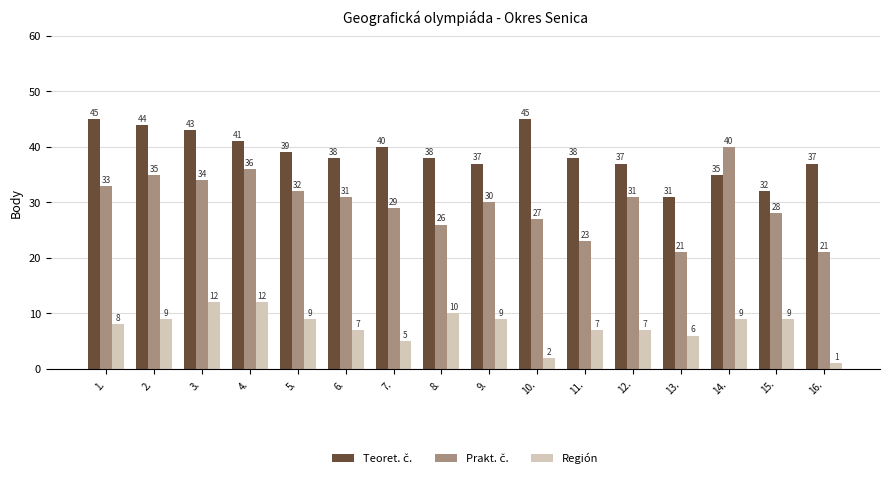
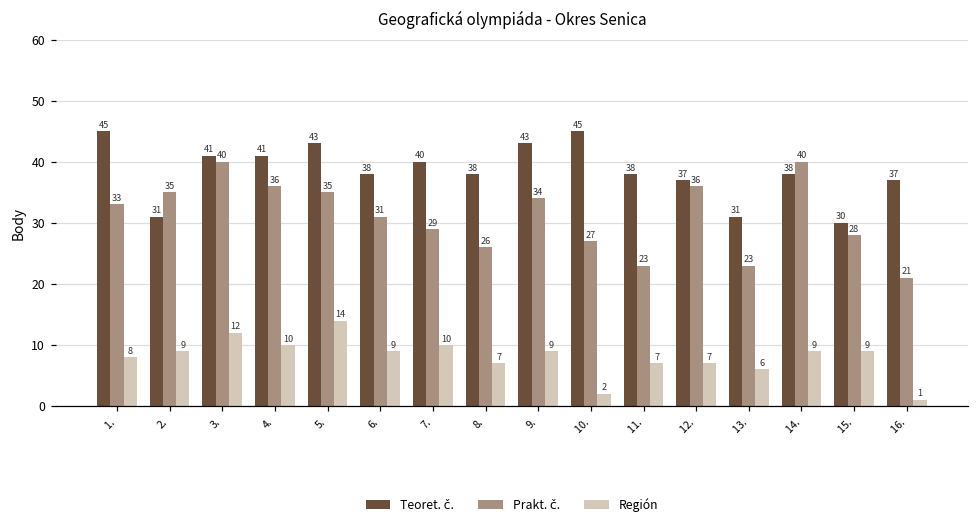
Teoret. č., 2.: 44 -> 31
Teoret. č., 3.: 43 -> 41
Prakt. č., 3.: 34 -> 40
Región, 4.: 12 -> 10
Teoret. č., 5.: 39 -> 43
Prakt. č., 5.: 32 -> 35
Región, 5.: 9 -> 14
Región, 6.: 7 -> 9
Región, 7.: 5 -> 10
Región, 8.: 10 -> 7
Teoret. č., 9.: 37 -> 43
Prakt. č., 9.: 30 -> 34
Prakt. č., 12.: 31 -> 36
Prakt. č., 13.: 21 -> 23
Teoret. č., 14.: 35 -> 38
Teoret. č., 15.: 32 -> 30
